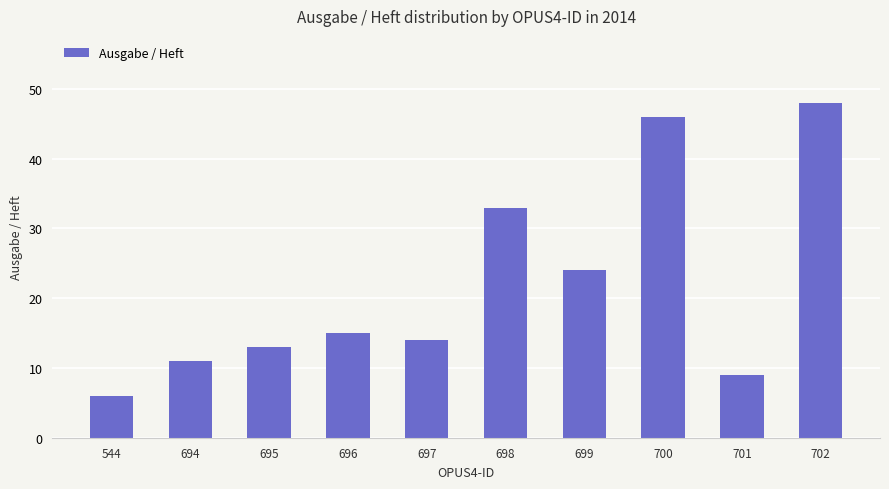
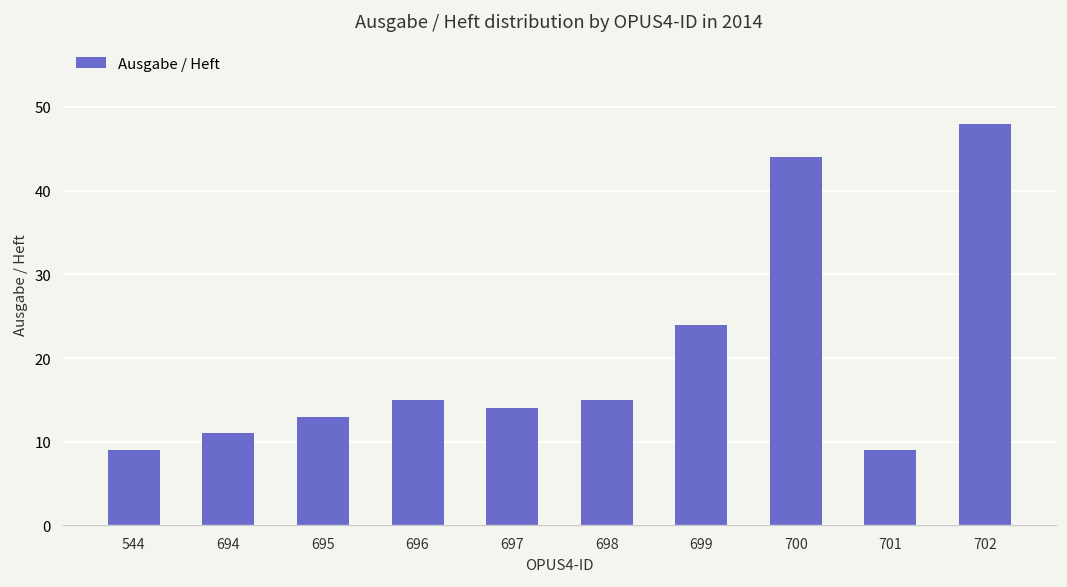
544: 6 -> 9
698: 33 -> 15
700: 46 -> 44
